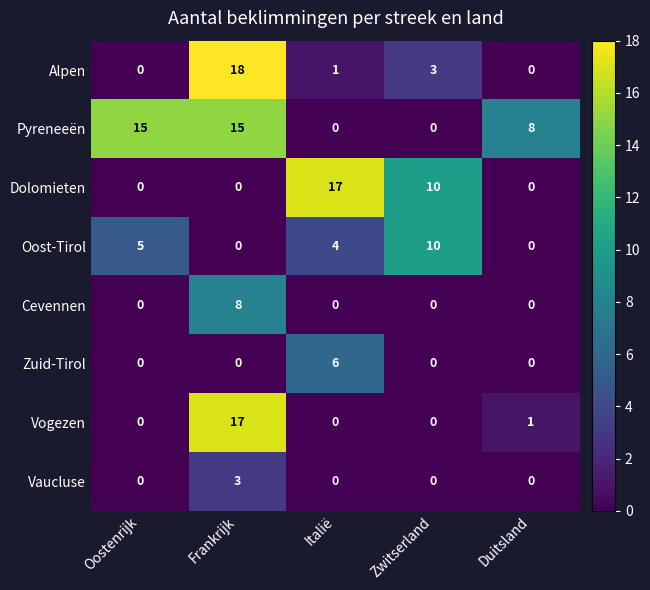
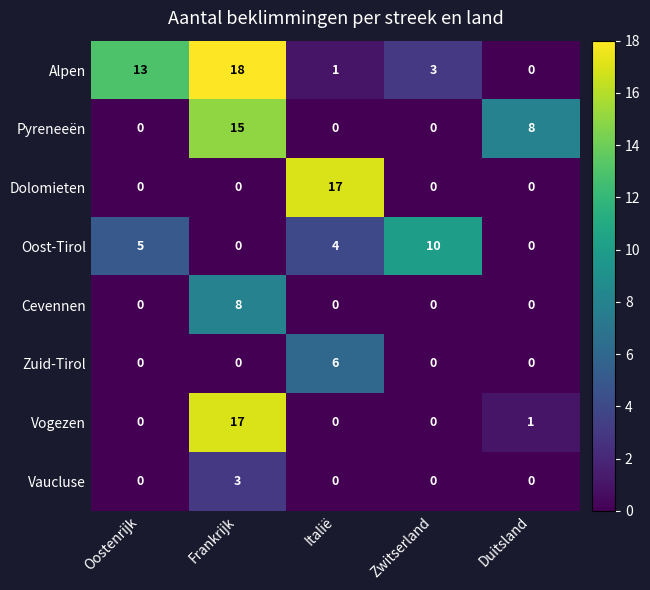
Alpen, Oostenrijk: 0 -> 13
Pyreneeën, Oostenrijk: 15 -> 0
Dolomieten, Zwitserland: 10 -> 0
